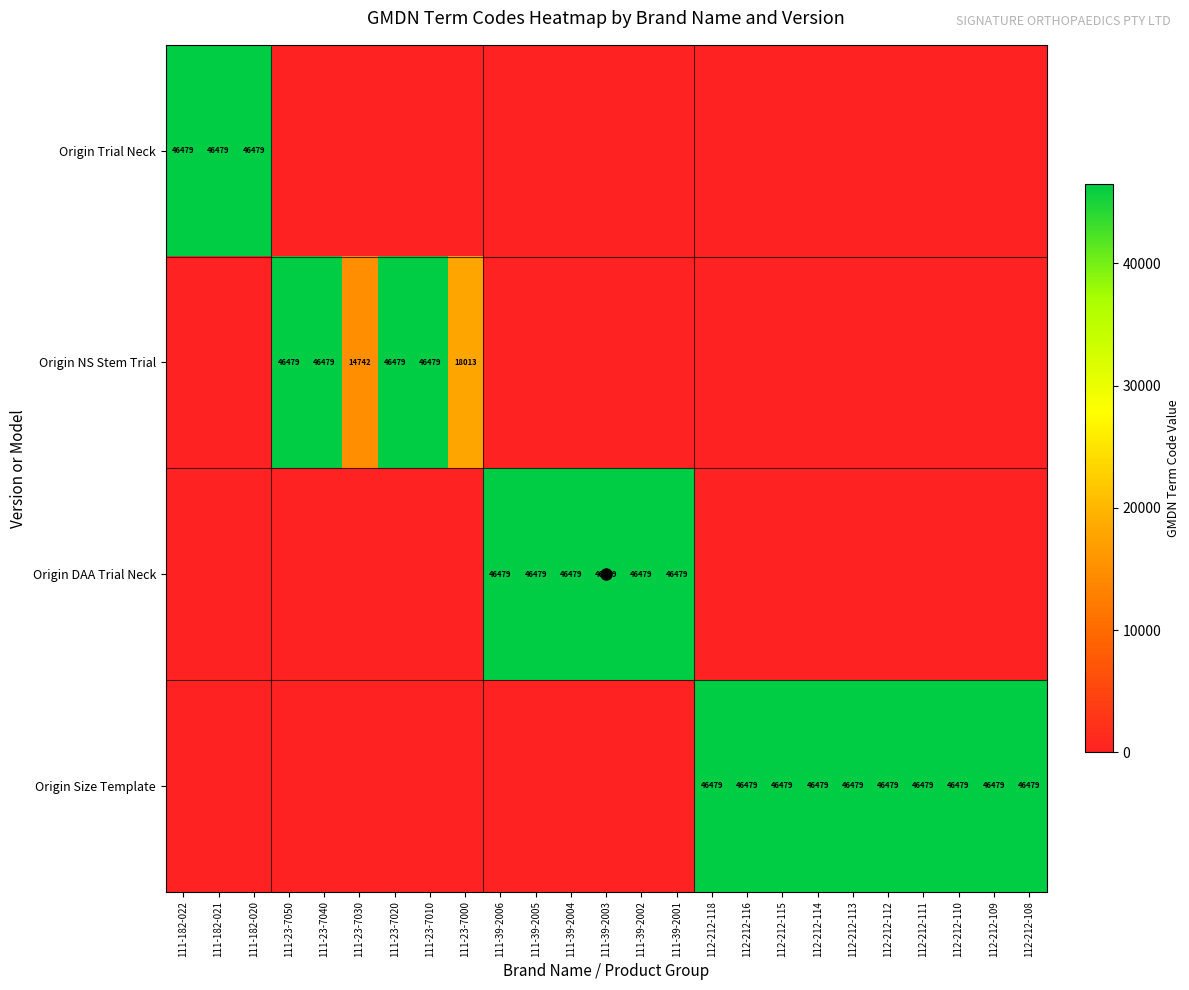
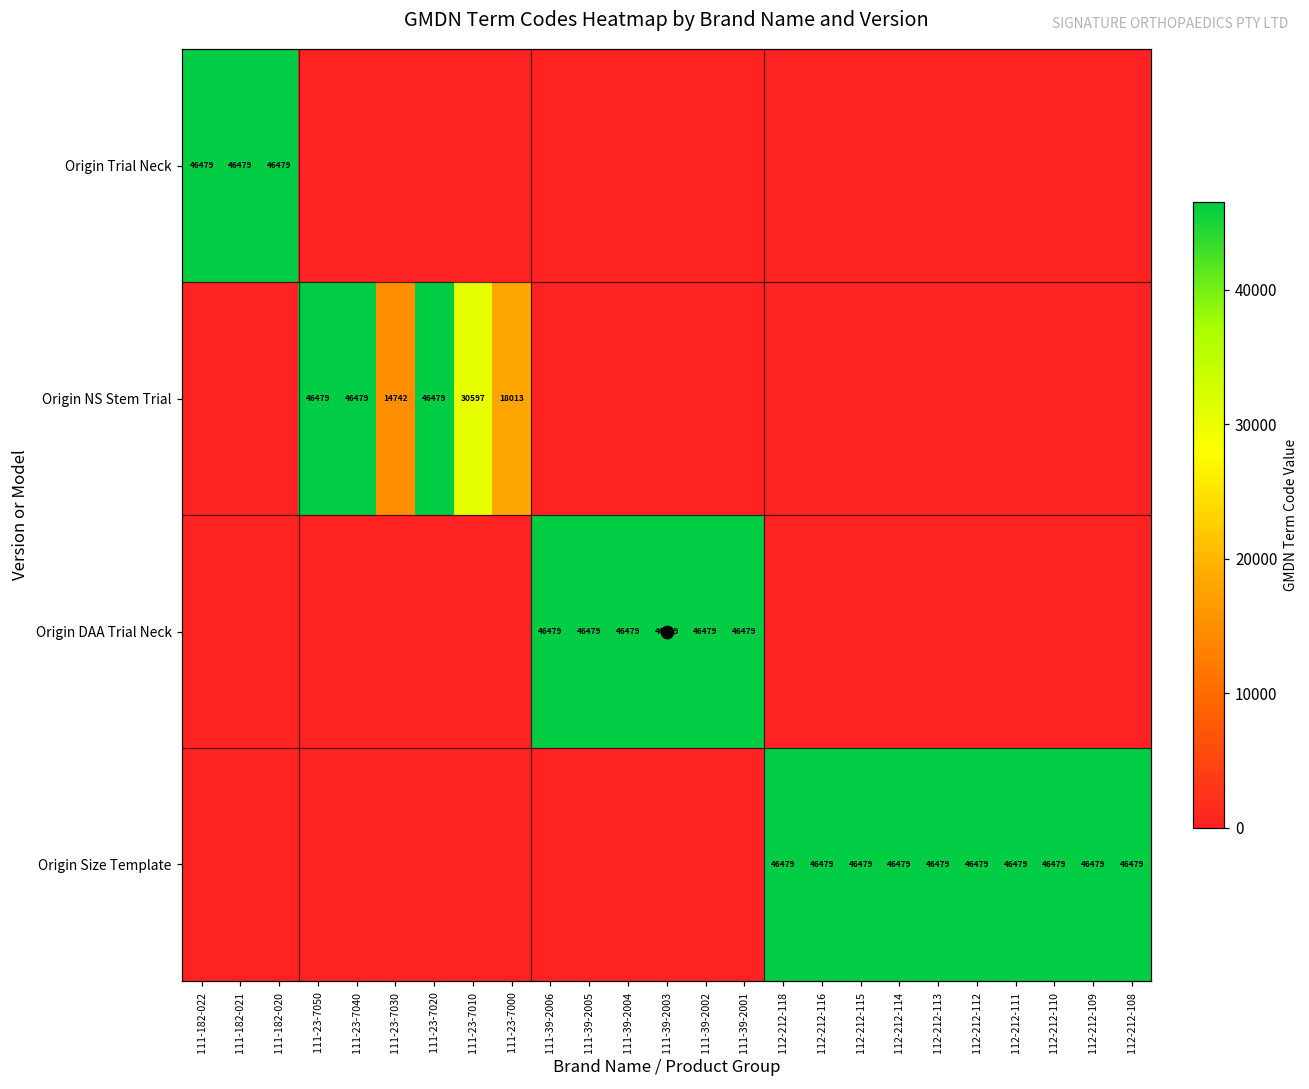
Origin NS Stem Trial, 111-23-7010: 46479 -> 30597
